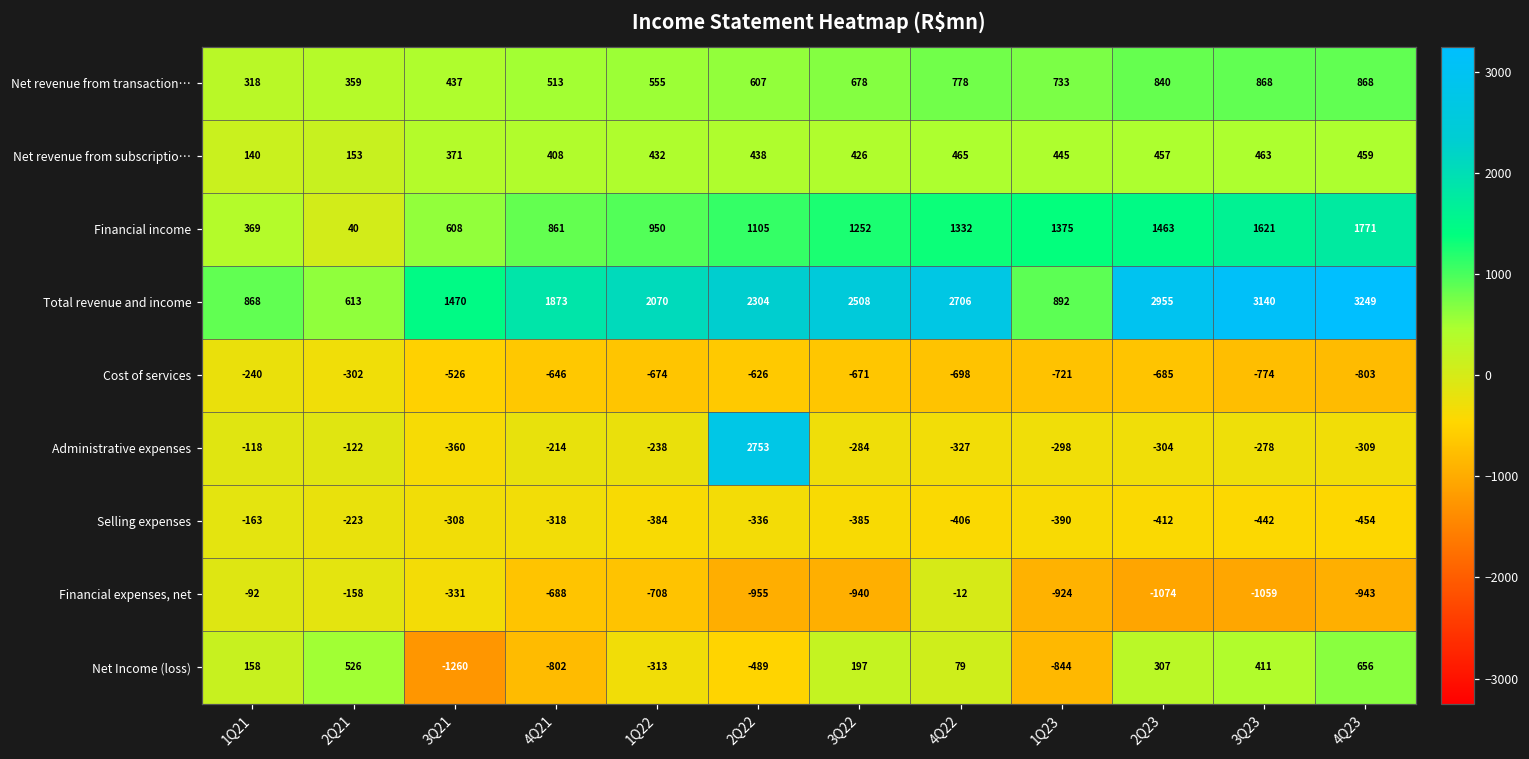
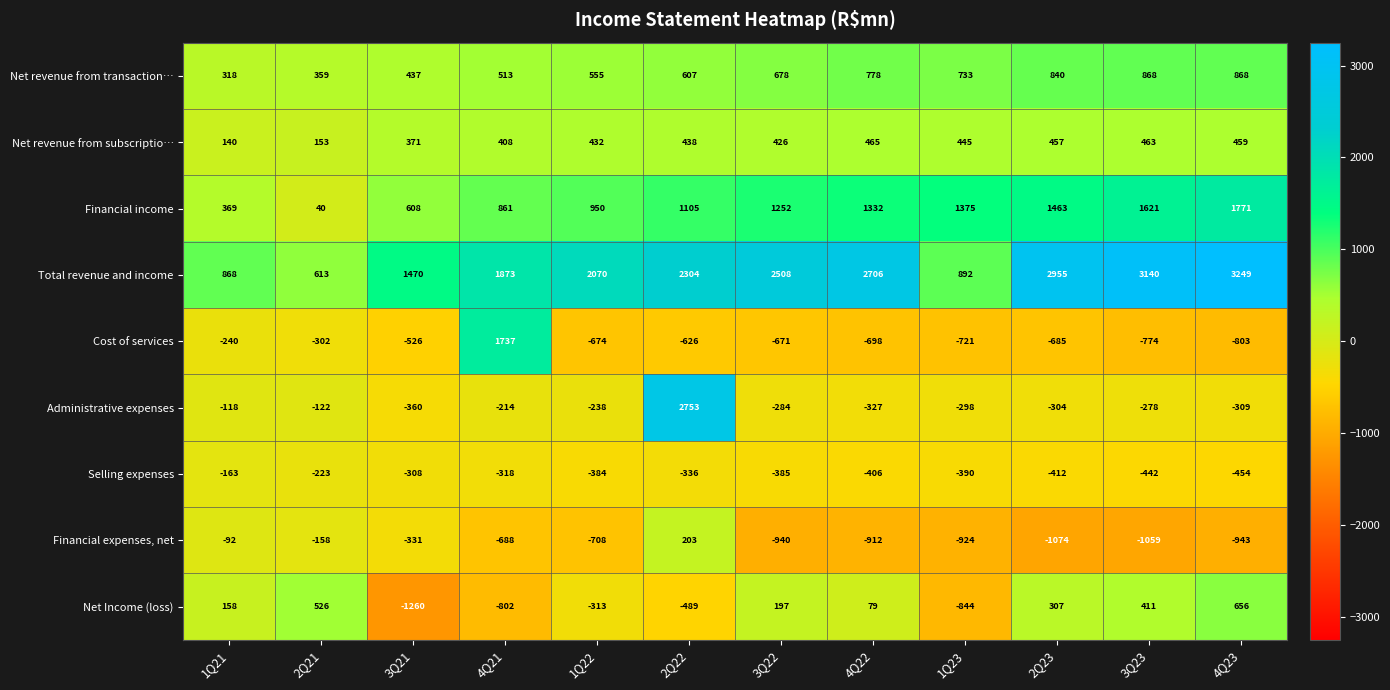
Cost of services, 4Q21: -646 -> 1737
Financial expenses, net, 2Q22: -955 -> 203
Financial expenses, net, 4Q22: -12 -> -912
